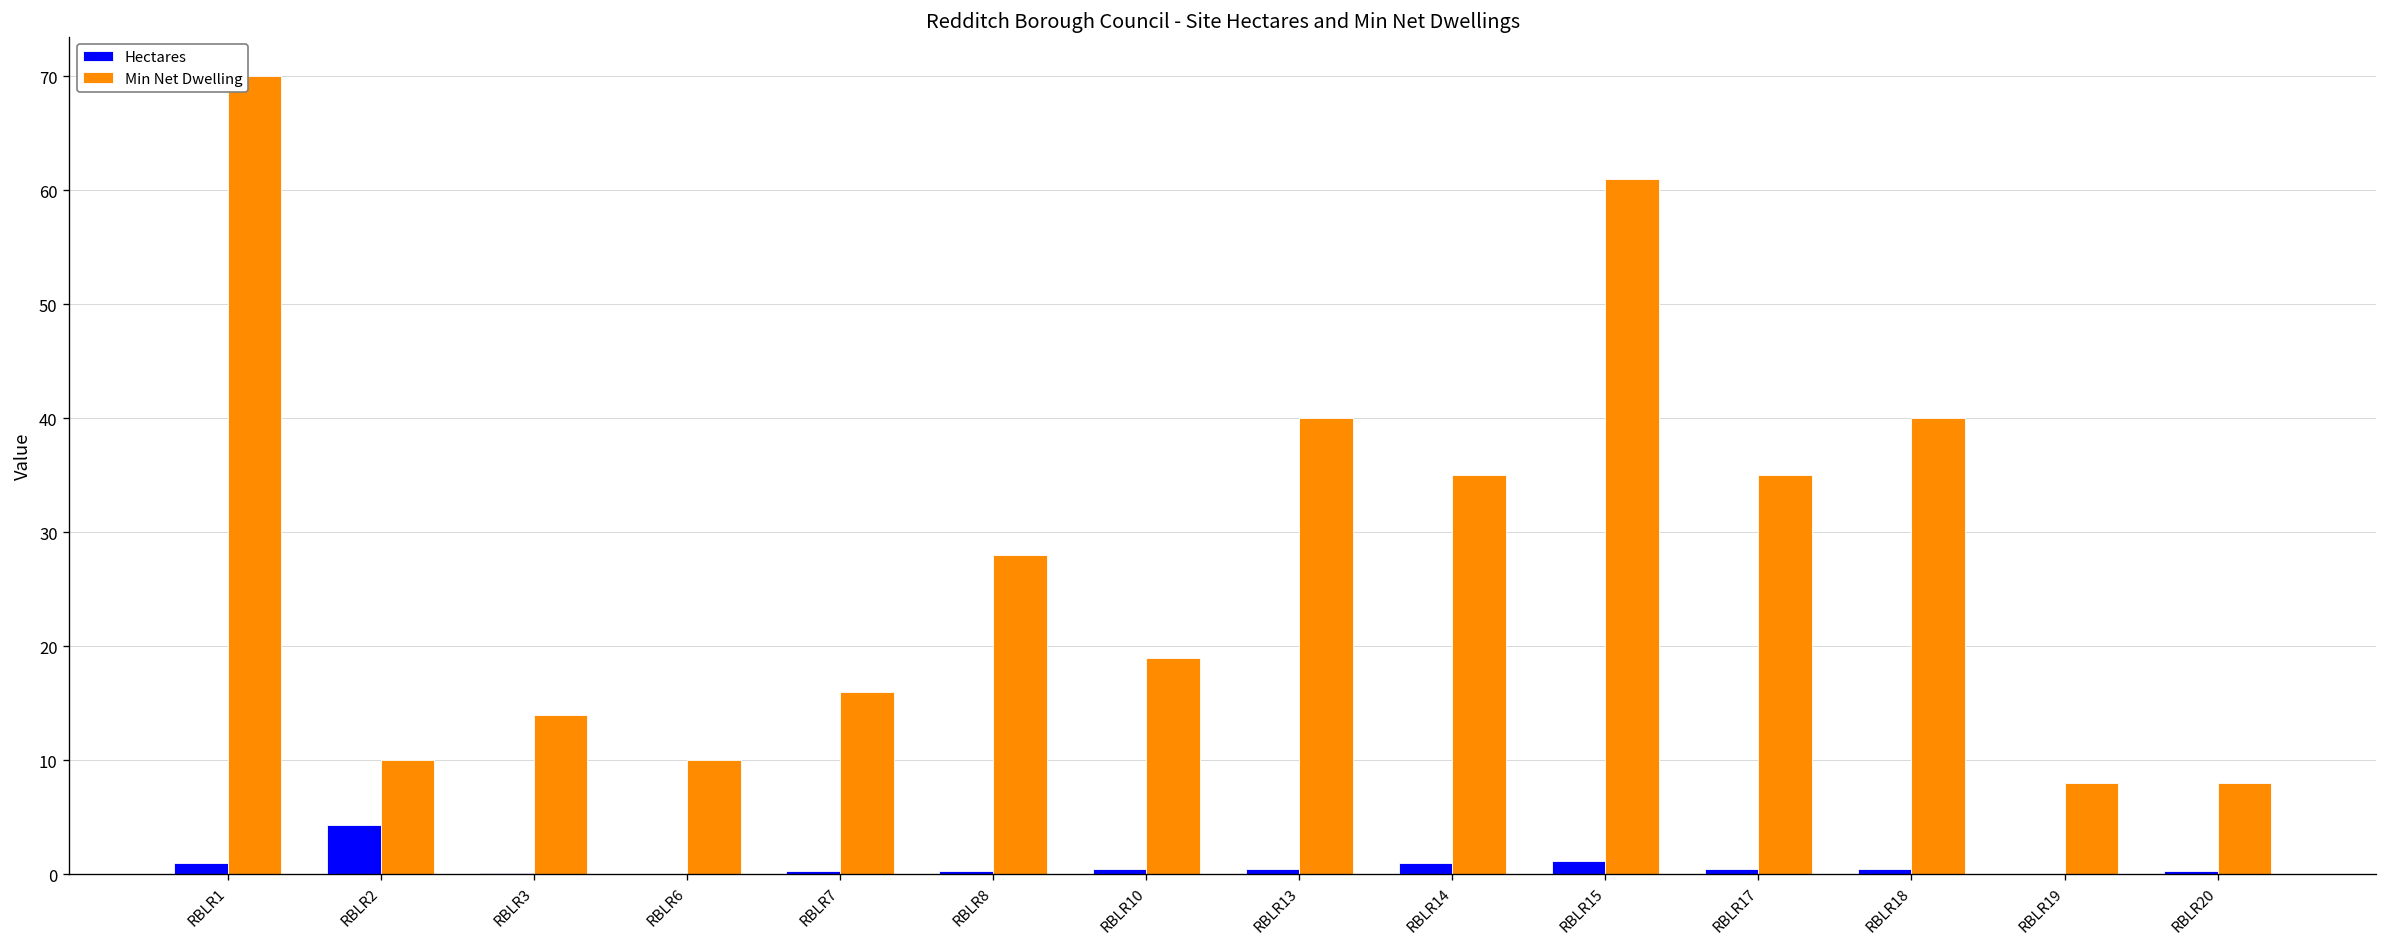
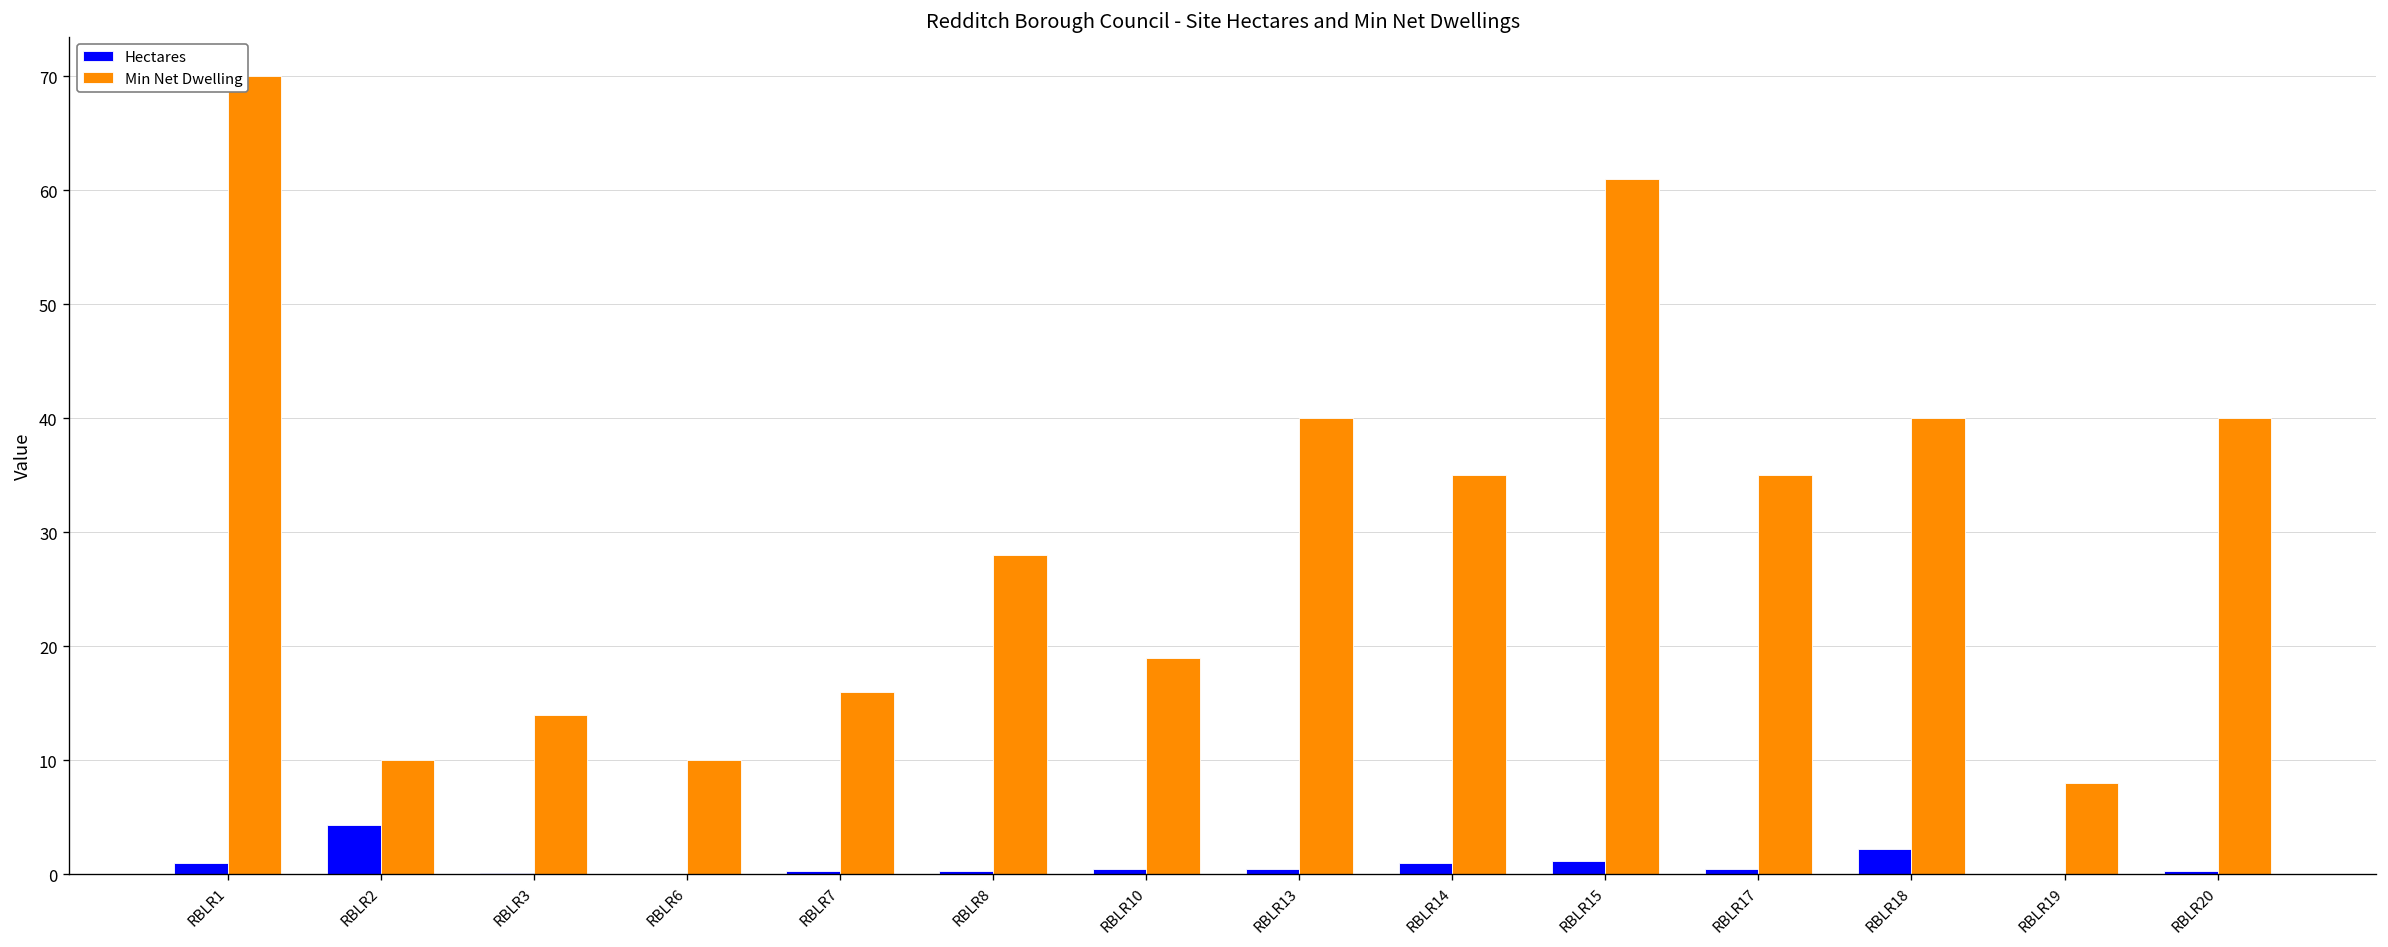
Hectares, RBLR18: 1 -> 2
Min Net Dwelling, RBLR20: 8 -> 40
